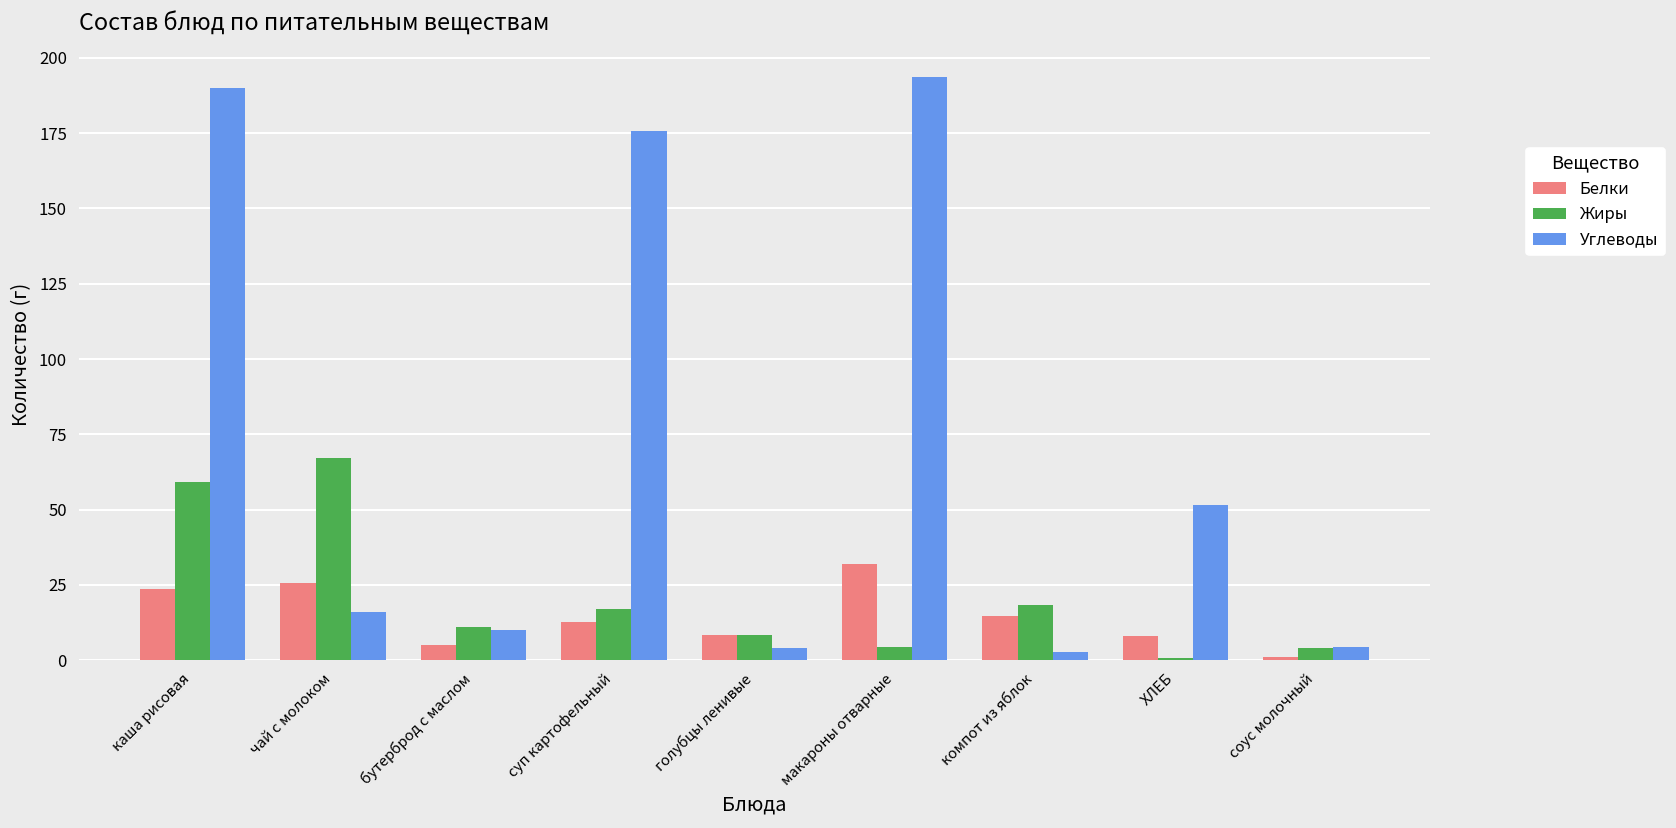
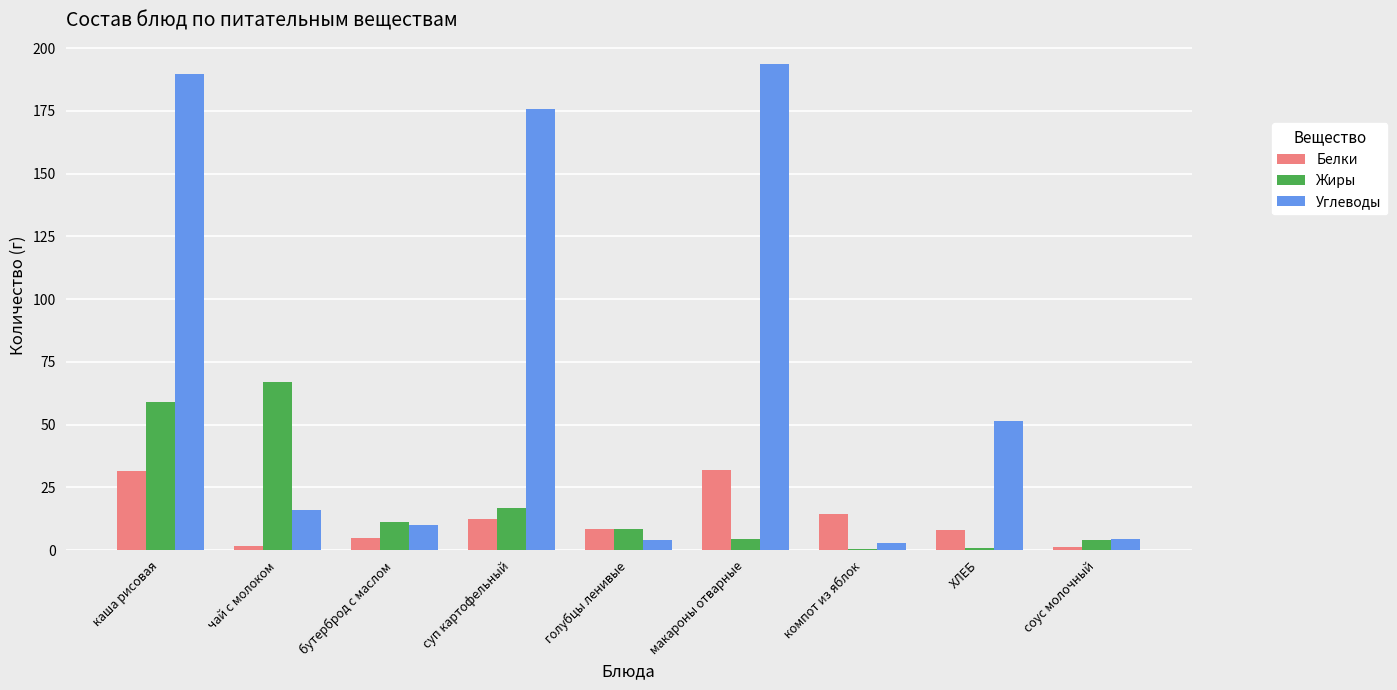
Белки, каша рисовая: 24 -> 31
Белки, чай с молоком: 26 -> 2
Жиры, компот из яблок: 19 -> 0
